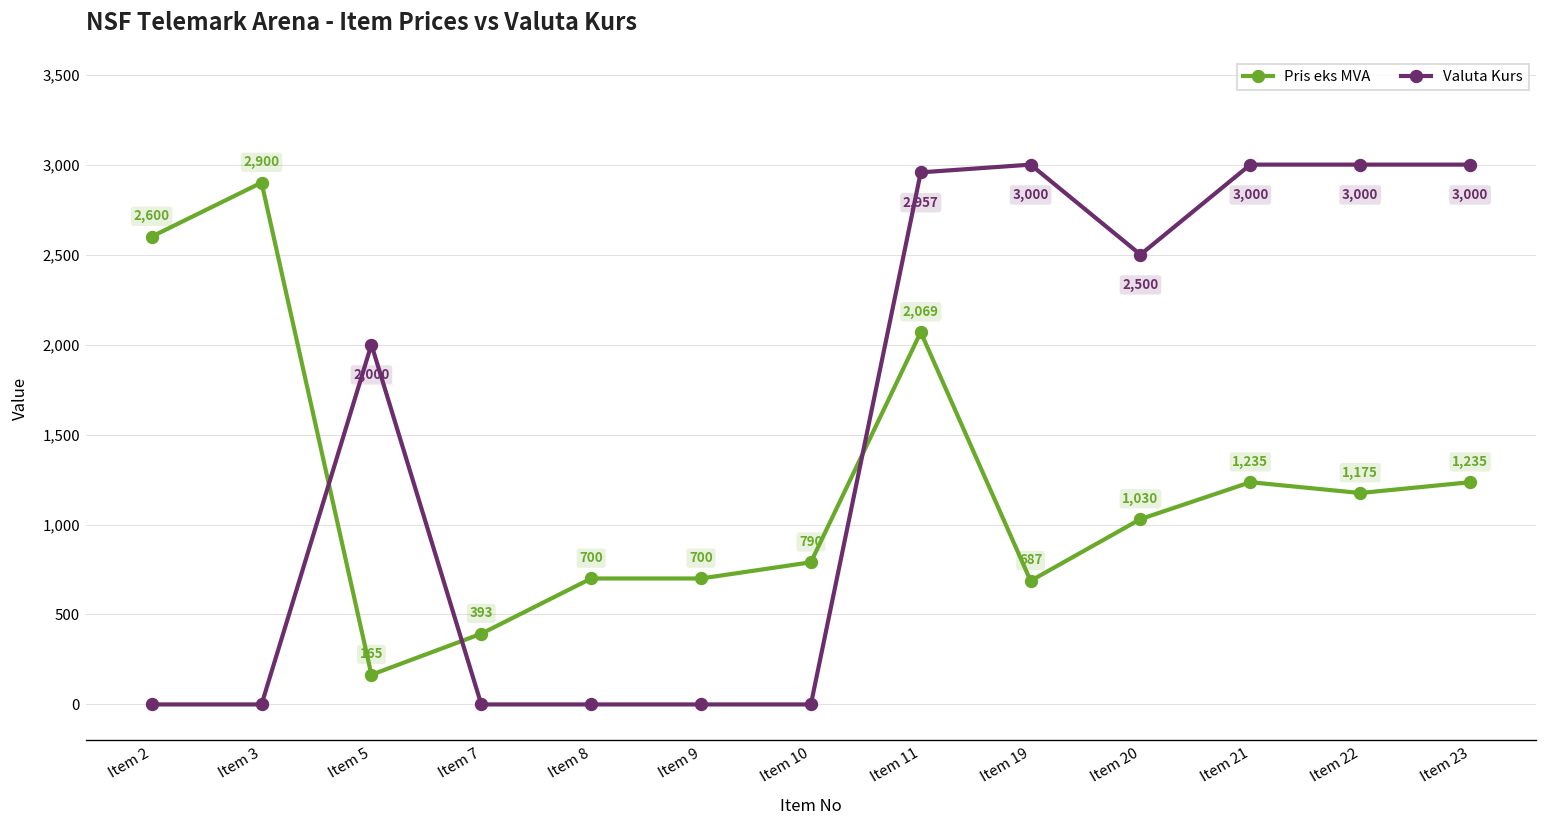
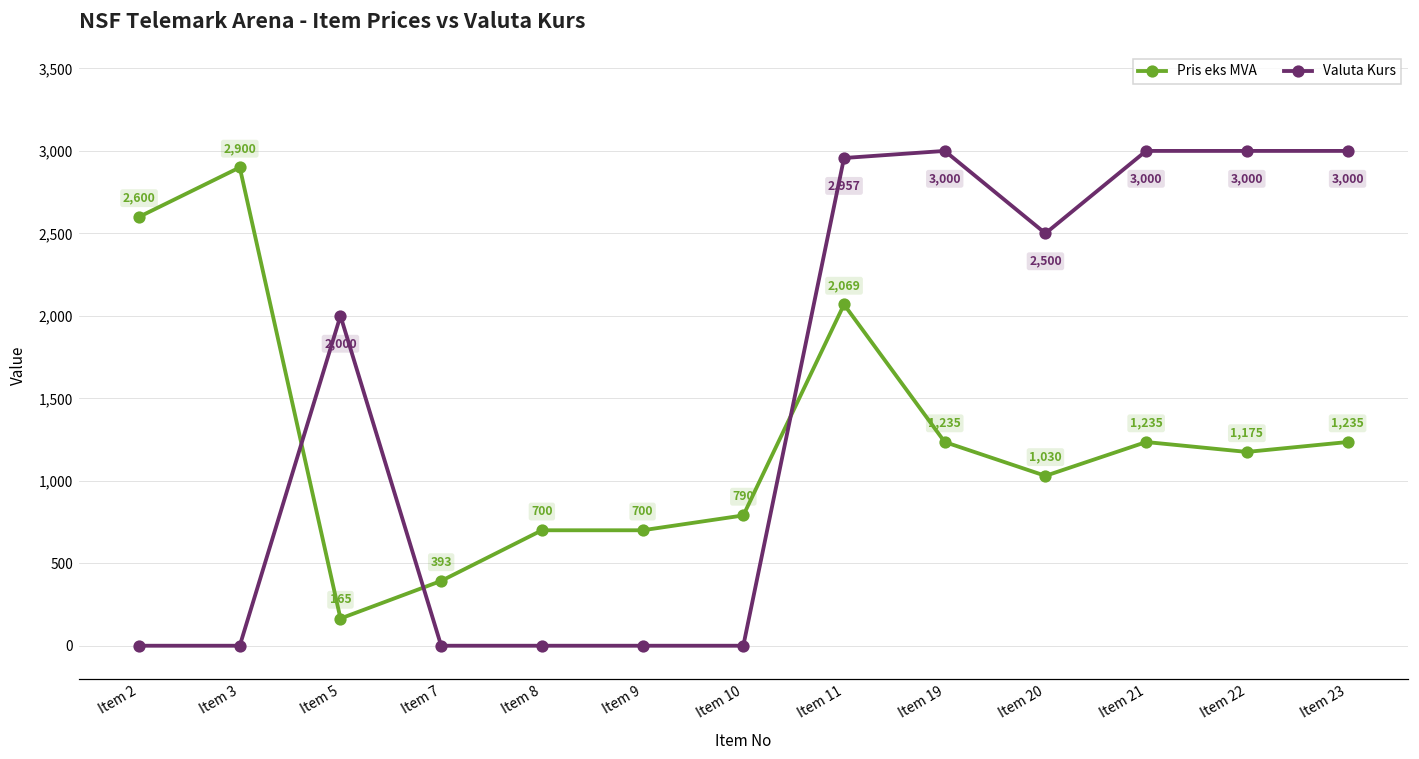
Pris eks MVA, Item 19: 687 -> 1,235
